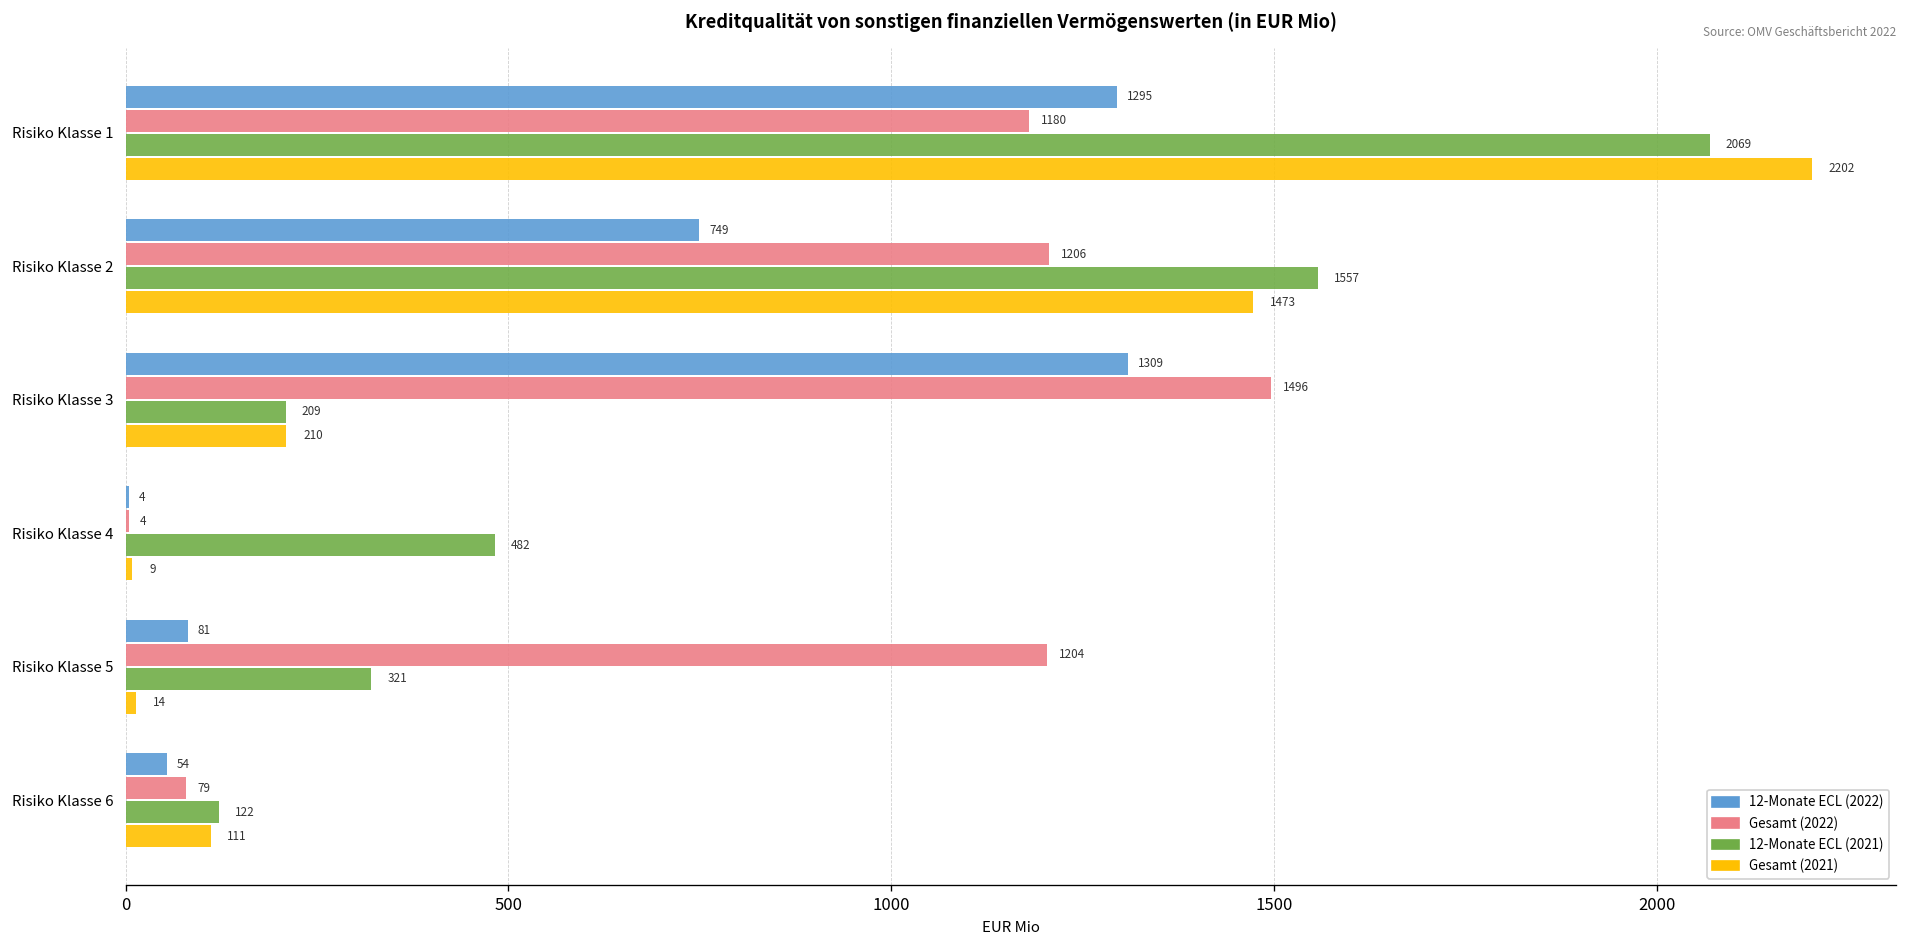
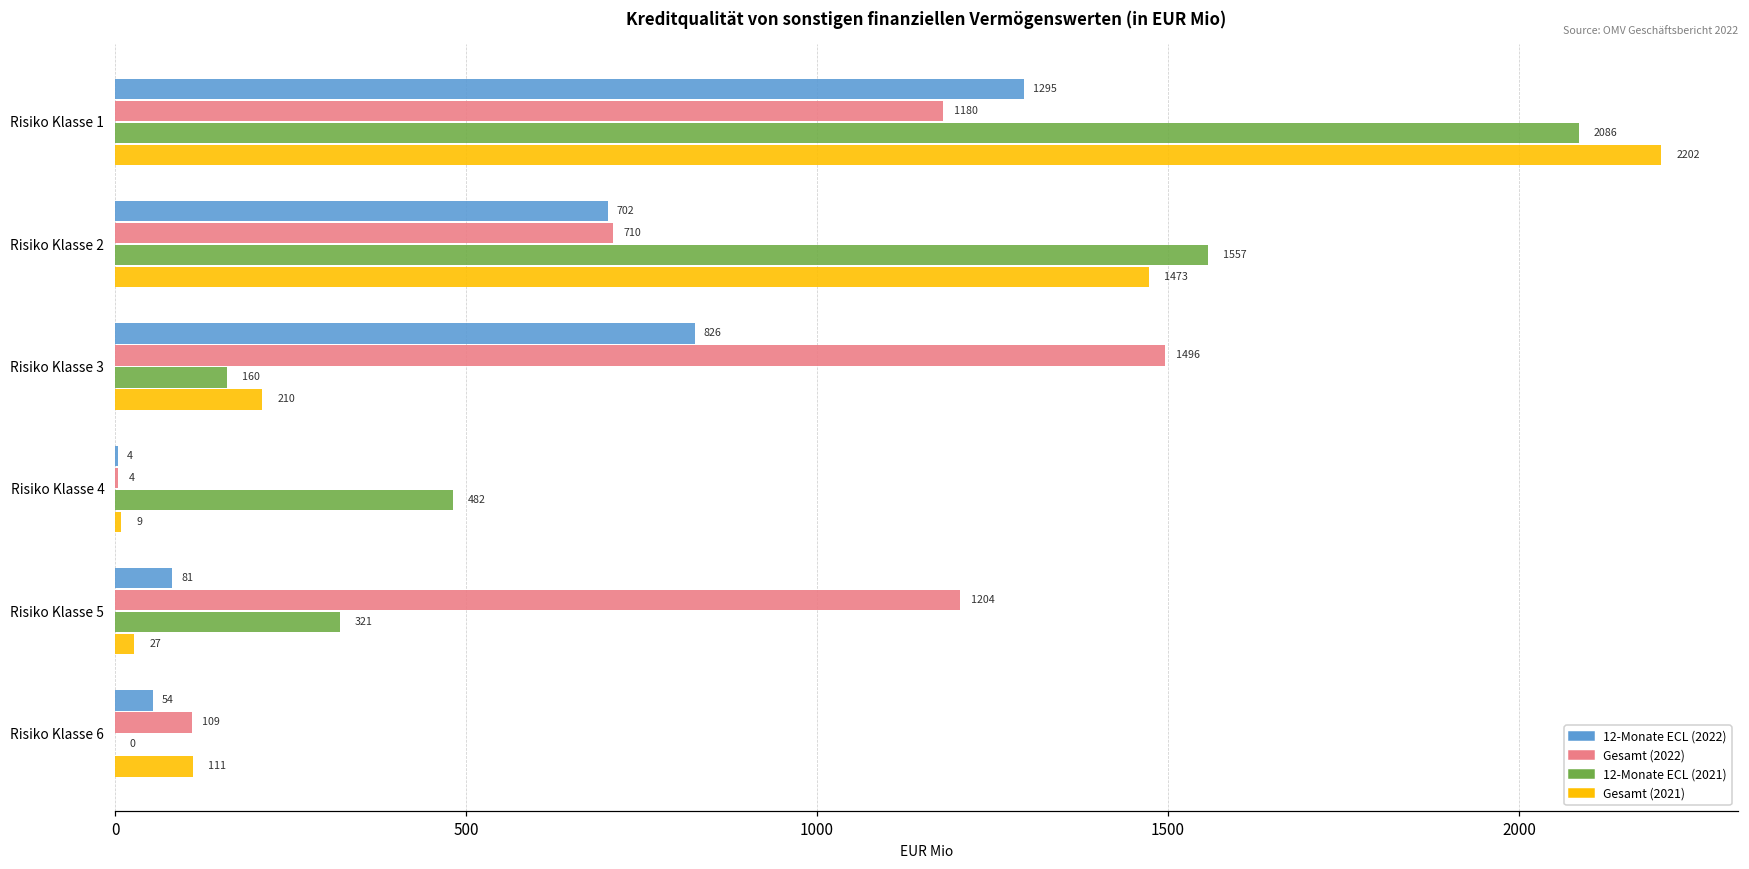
12-Monate ECL (2021), Risiko Klasse 1: 2069 -> 2086
12-Monate ECL (2022), Risiko Klasse 2: 749 -> 702
Gesamt (2022), Risiko Klasse 2: 1206 -> 710
12-Monate ECL (2022), Risiko Klasse 3: 1309 -> 826
12-Monate ECL (2021), Risiko Klasse 3: 209 -> 160
Gesamt (2021), Risiko Klasse 5: 14 -> 27
Gesamt (2022), Risiko Klasse 6: 79 -> 109
12-Monate ECL (2021), Risiko Klasse 6: 122 -> 0
